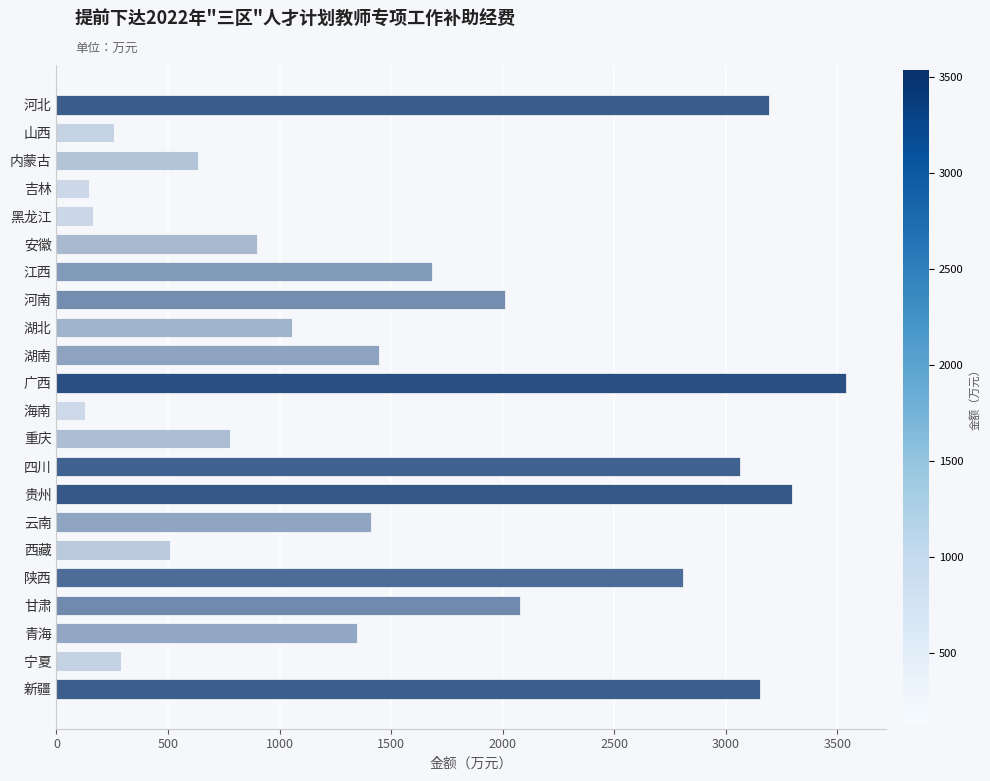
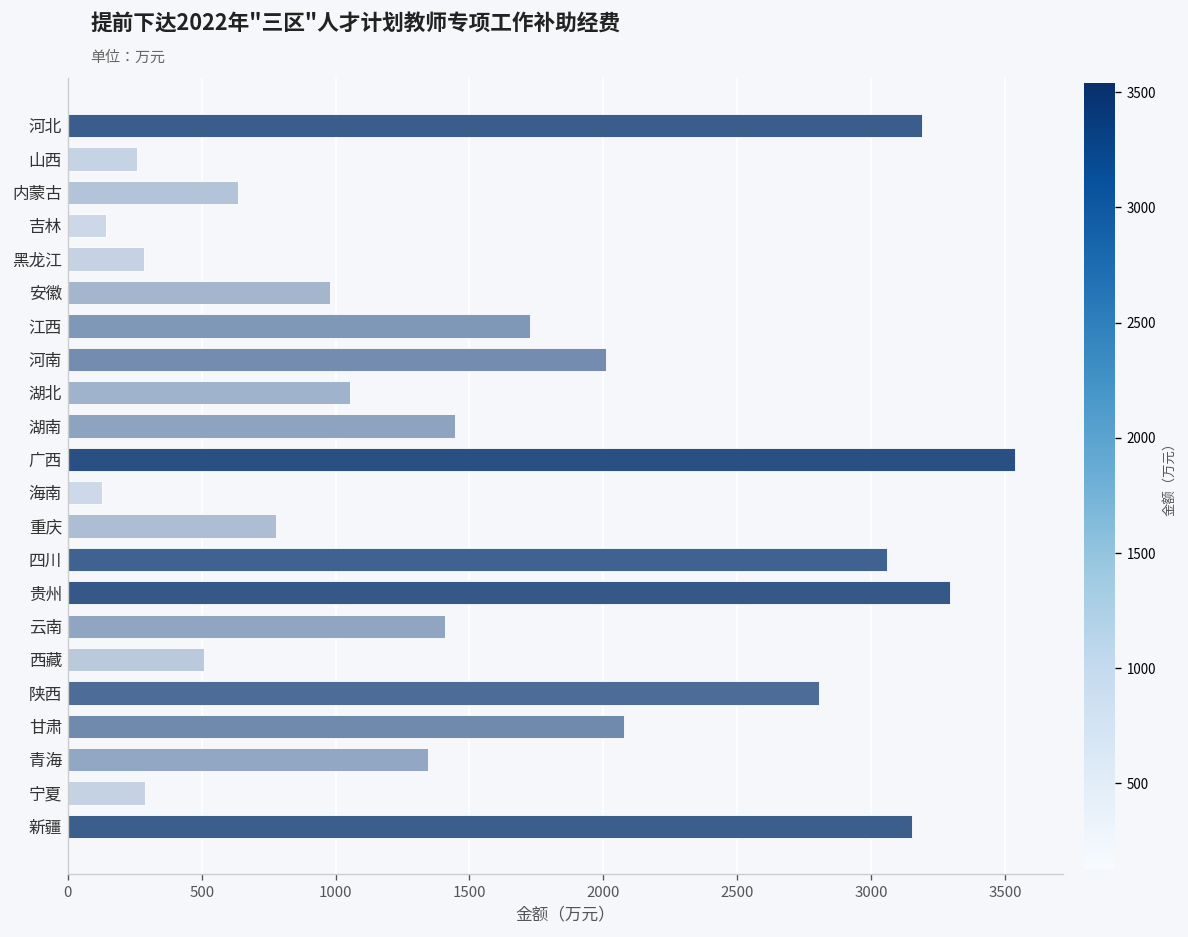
黑龙江: 160 -> 290
安徽: 900 -> 980
江西: 1680 -> 1730
